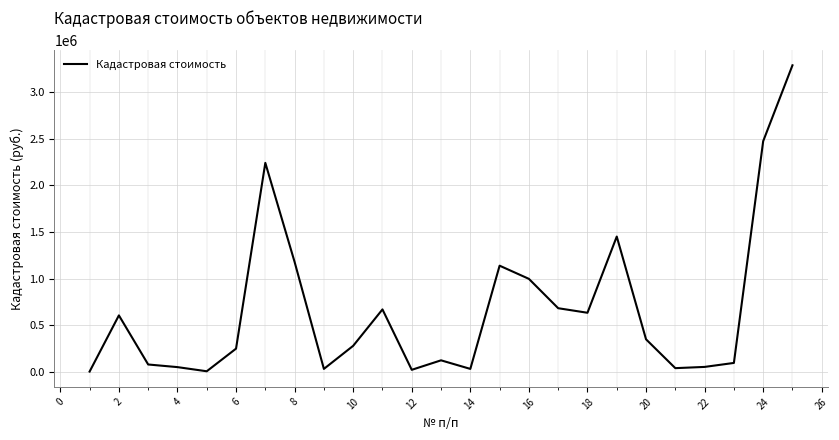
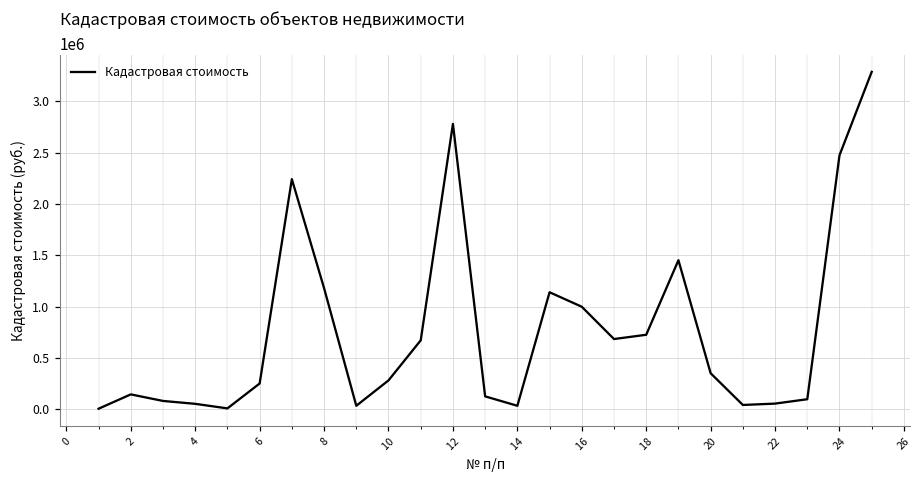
2: 600000 -> 100000
12: 0 -> 2800000
18: 600000 -> 700000
